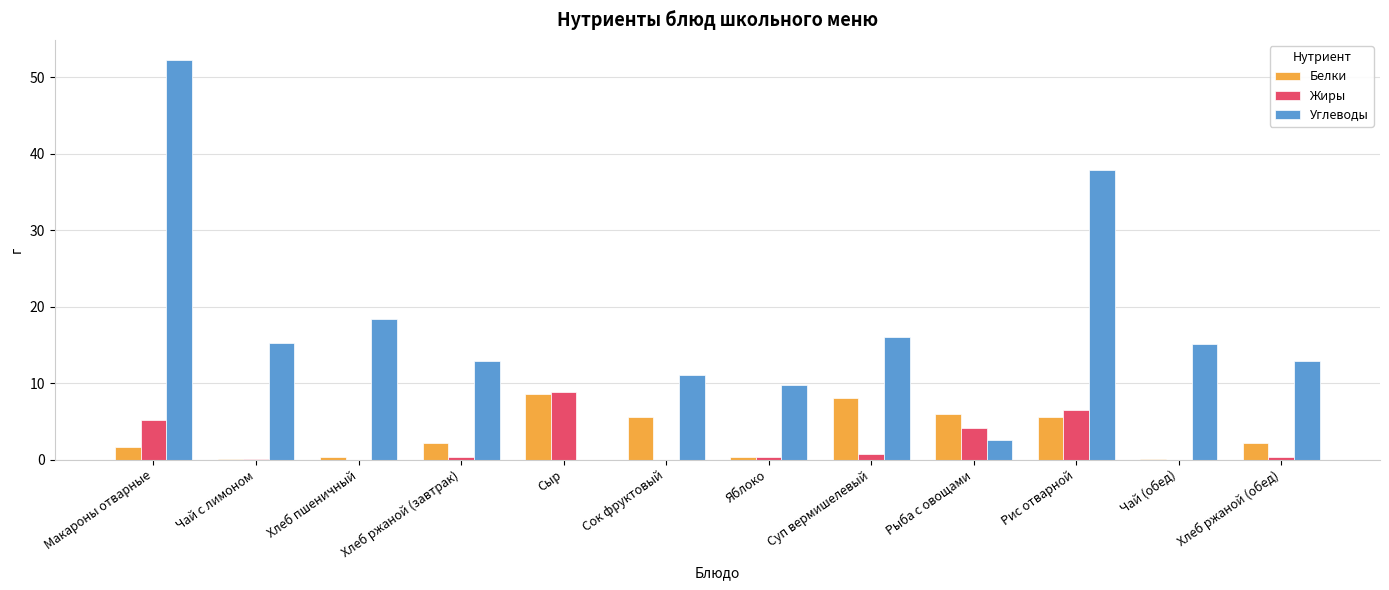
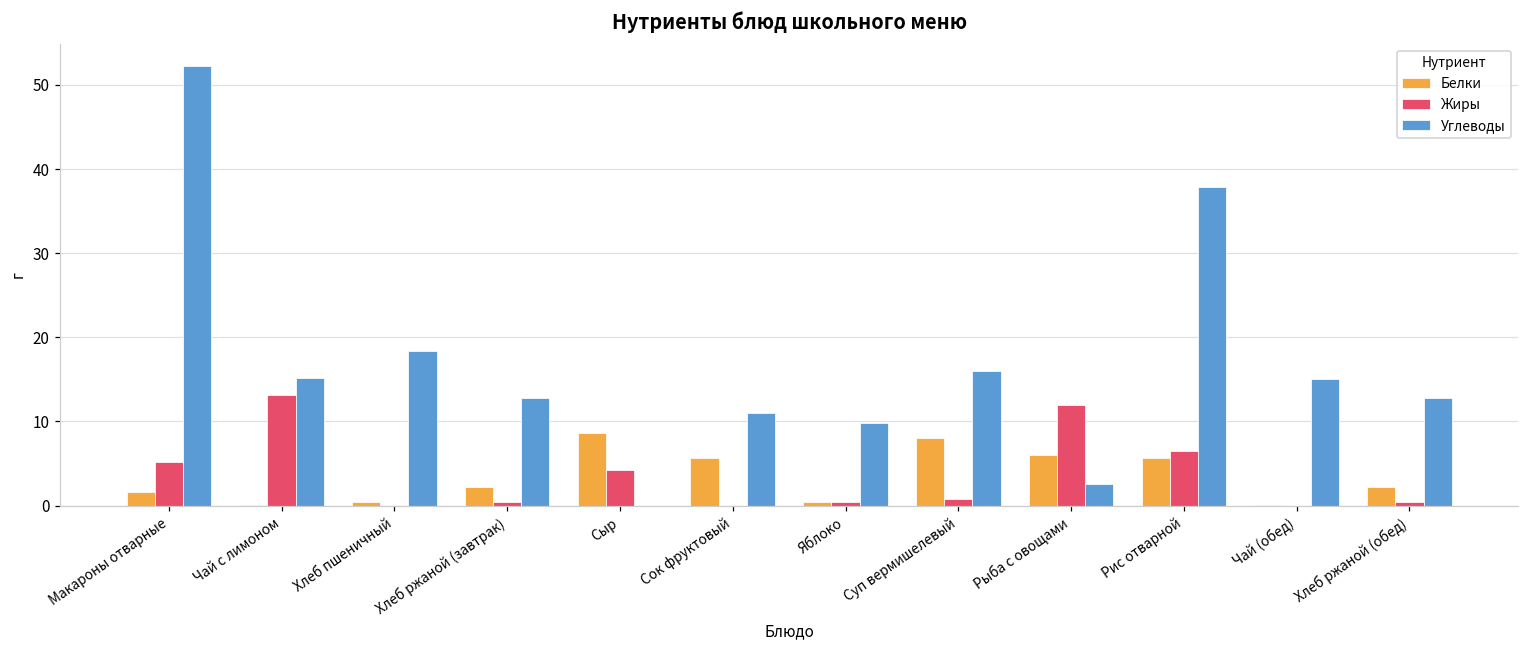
Жиры, Чай с лимоном: 0 -> 13
Жиры, Сыр: 9 -> 4
Жиры, Рыба с овощами: 4 -> 12
